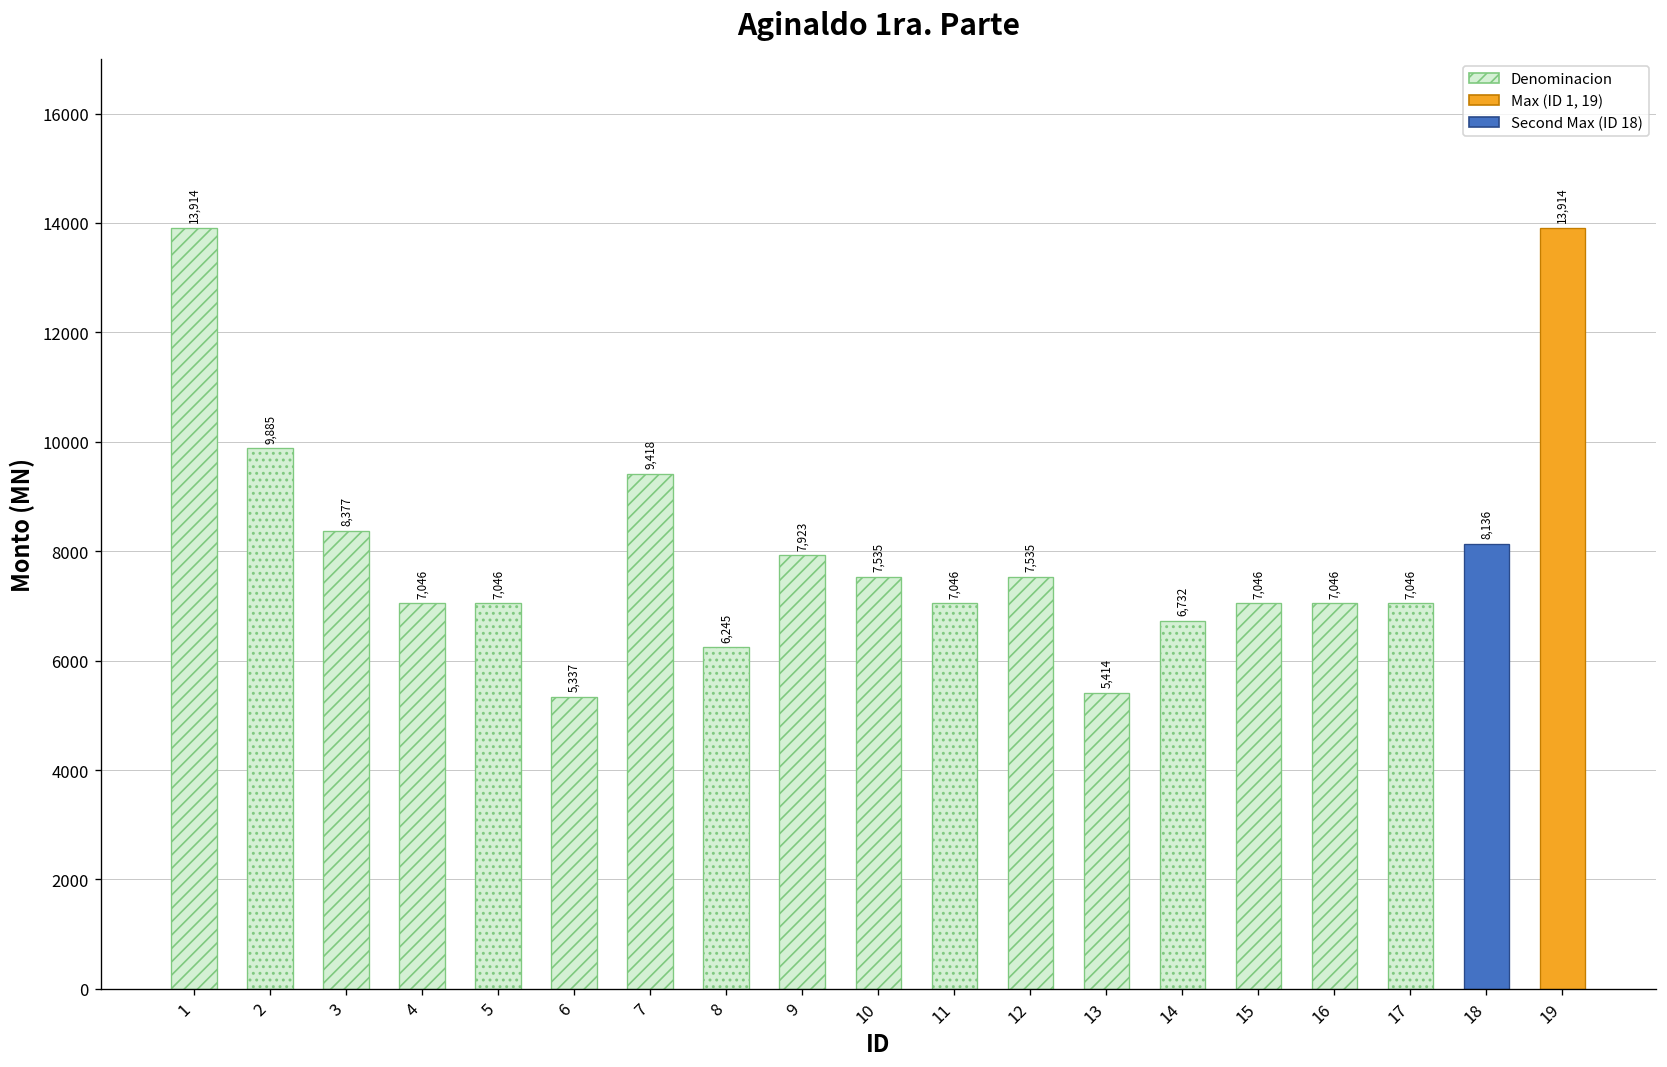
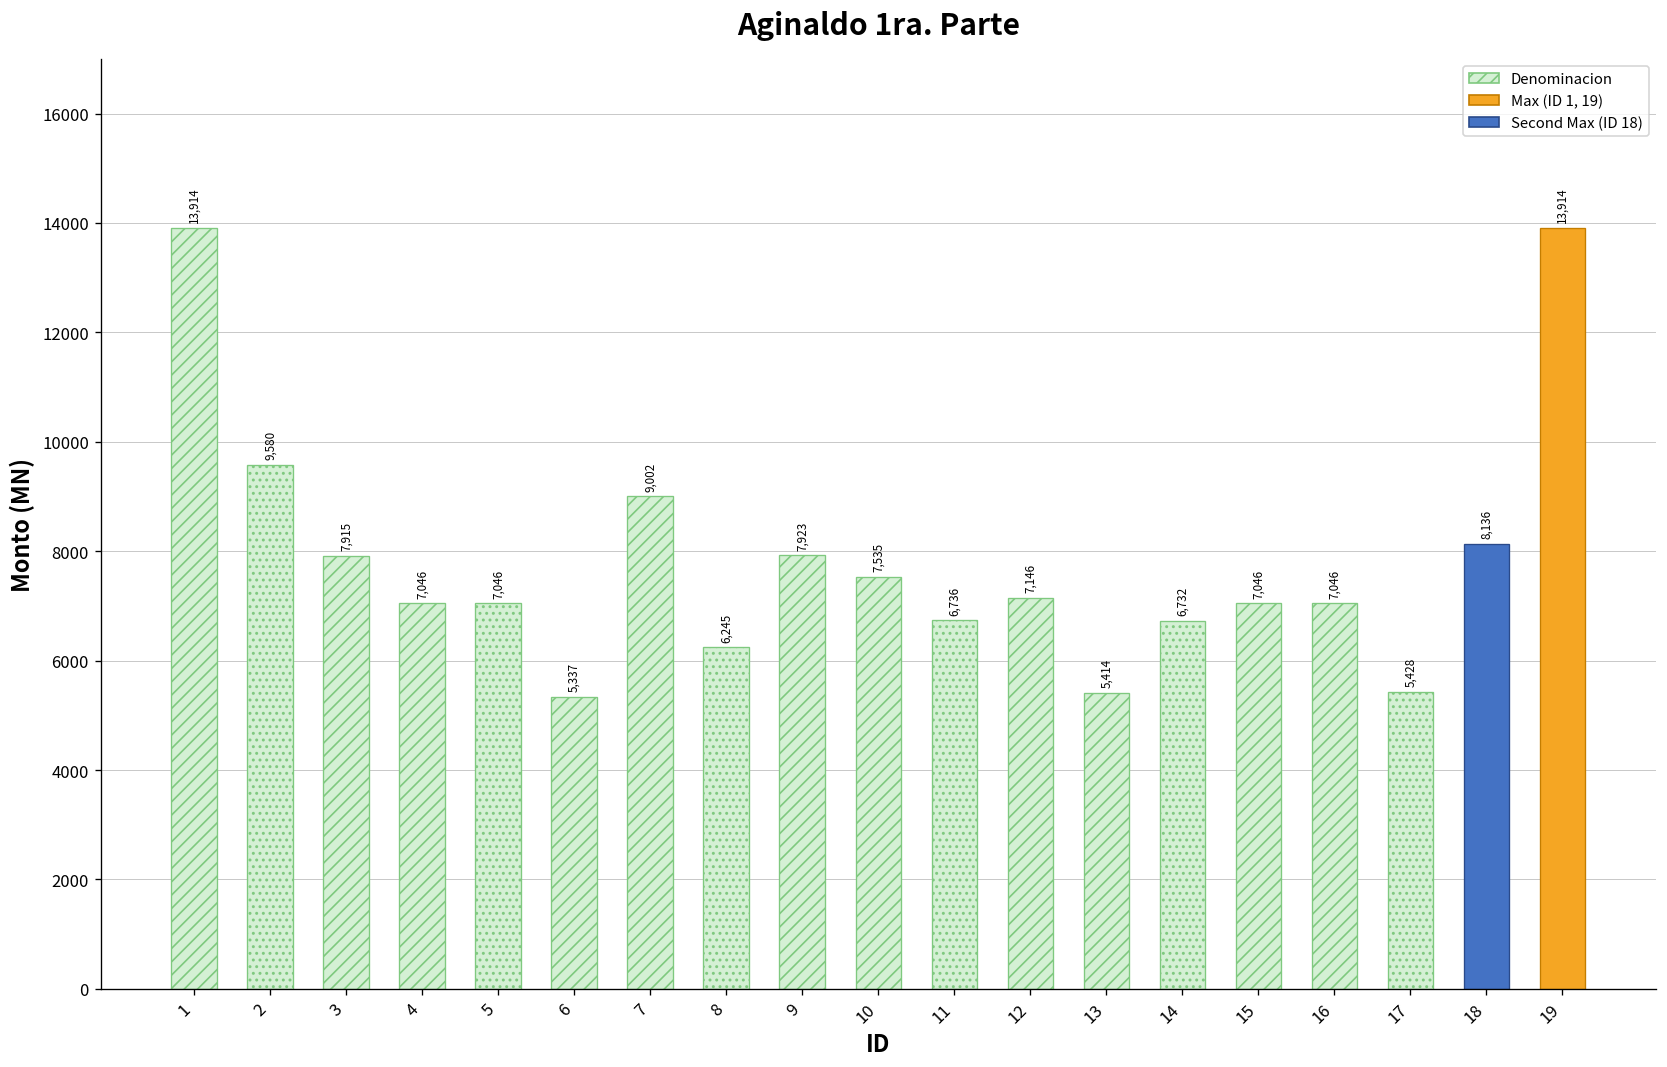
2: 9,885 -> 9,580
3: 8,377 -> 7,915
7: 9,418 -> 9,002
11: 7,046 -> 6,736
12: 7,535 -> 7,146
17: 7,046 -> 5,428
